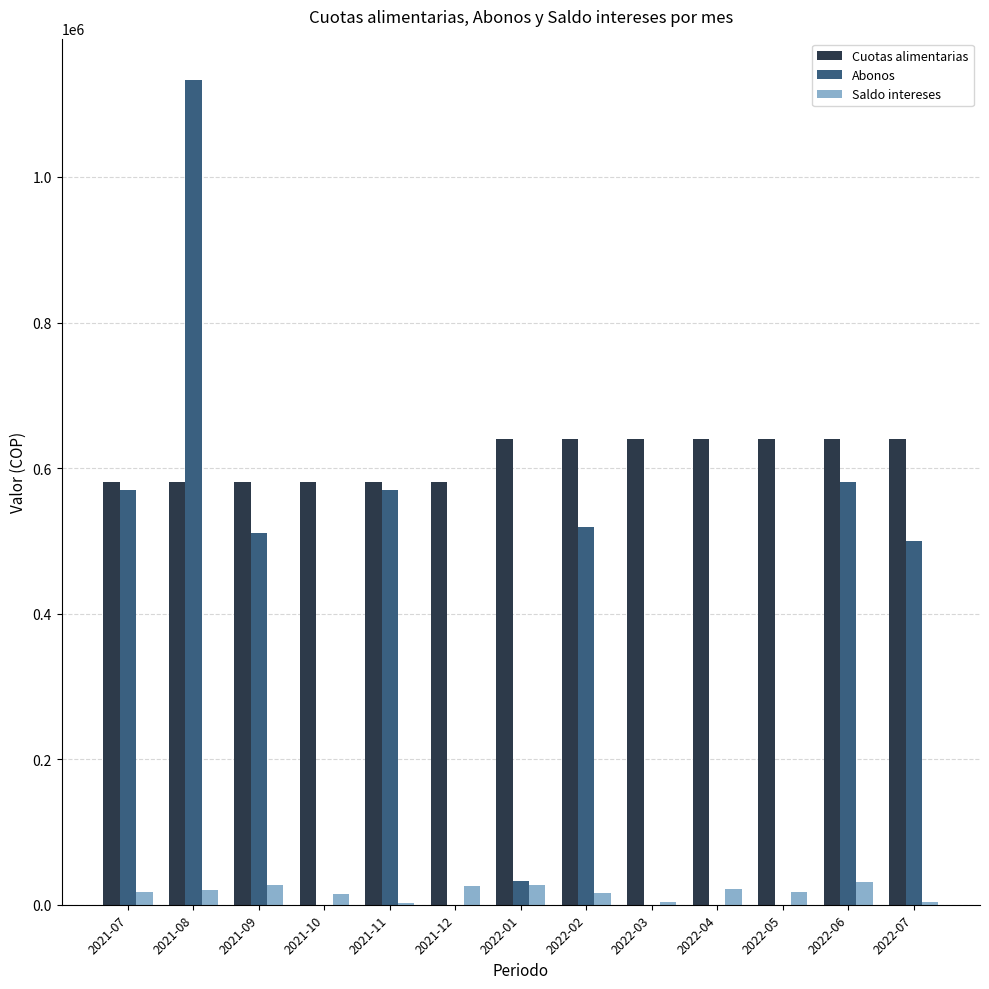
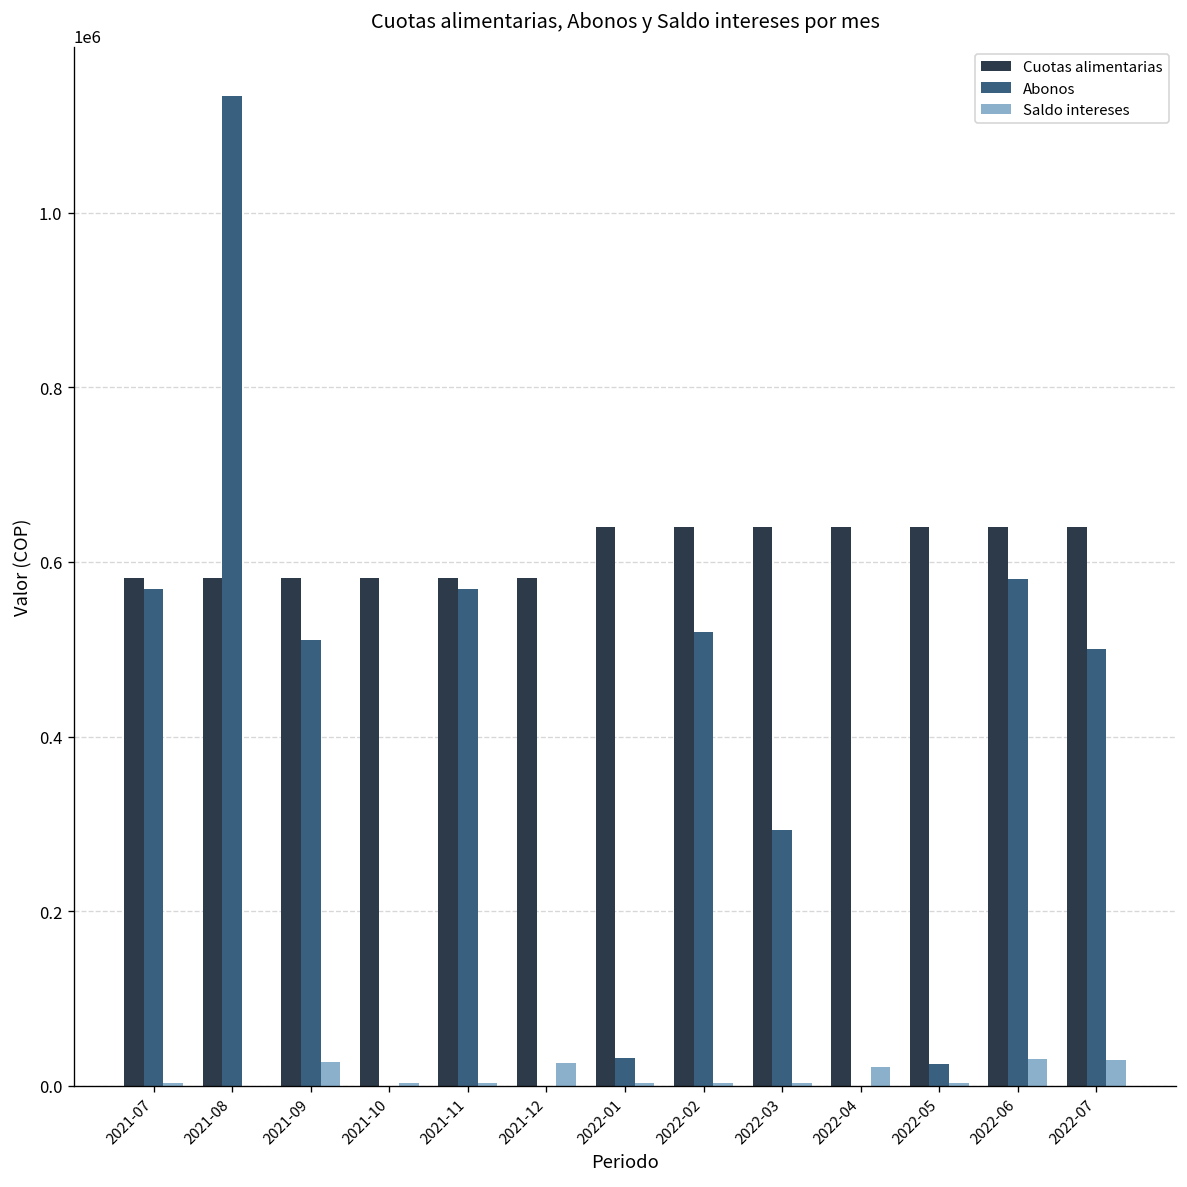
Saldo intereses, 2021-07: 20000 -> 0
Saldo intereses, 2021-08: 20000 -> 0
Saldo intereses, 2021-10: 10000 -> 0
Saldo intereses, 2022-01: 30000 -> 0
Saldo intereses, 2022-02: 20000 -> 0
Abonos, 2022-03: 0 -> 290000
Abonos, 2022-05: 0 -> 30000
Saldo intereses, 2022-05: 20000 -> 0
Saldo intereses, 2022-07: 0 -> 30000
